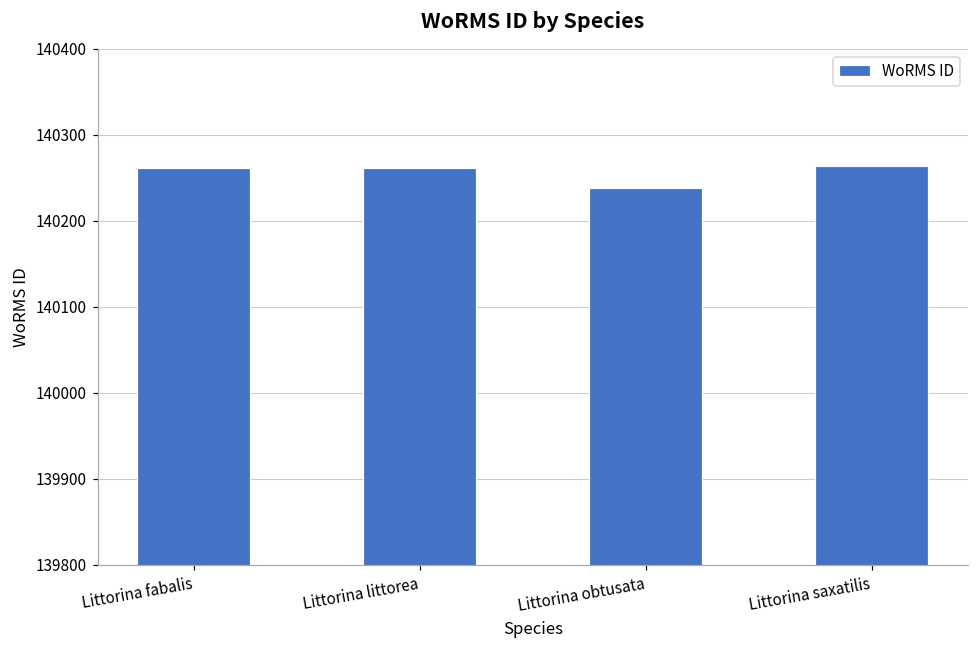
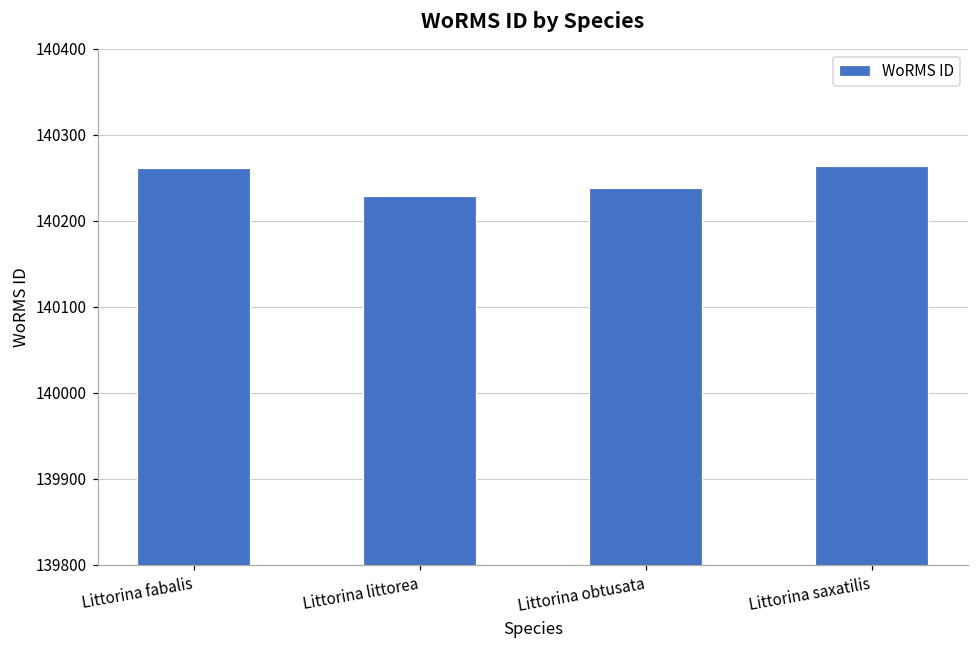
Littorina littorea: 140260 -> 140230
